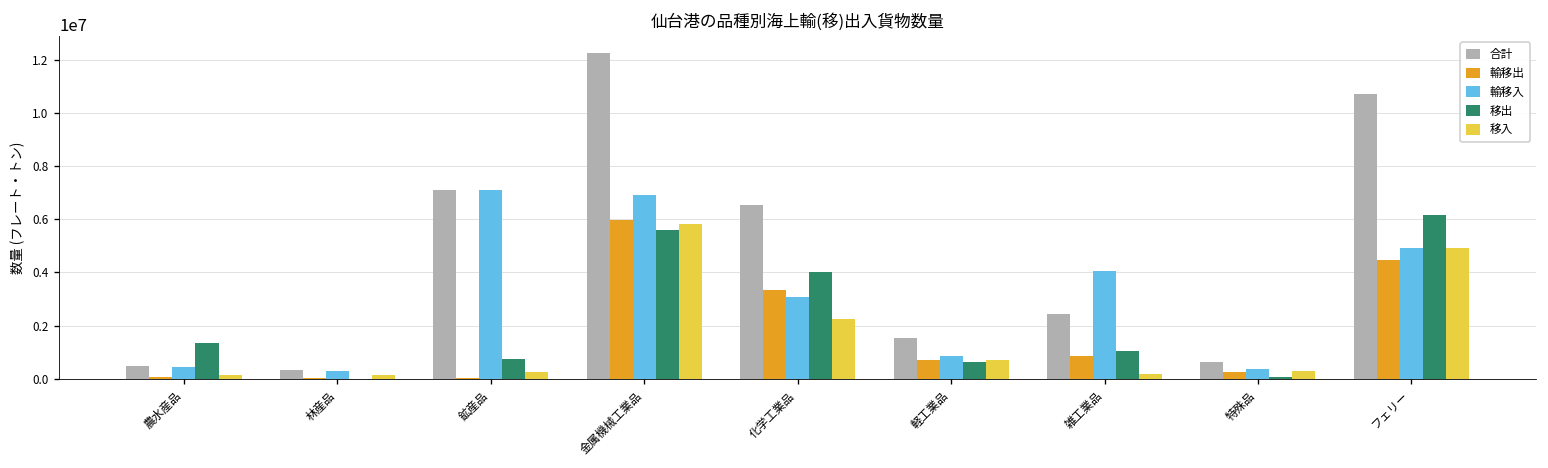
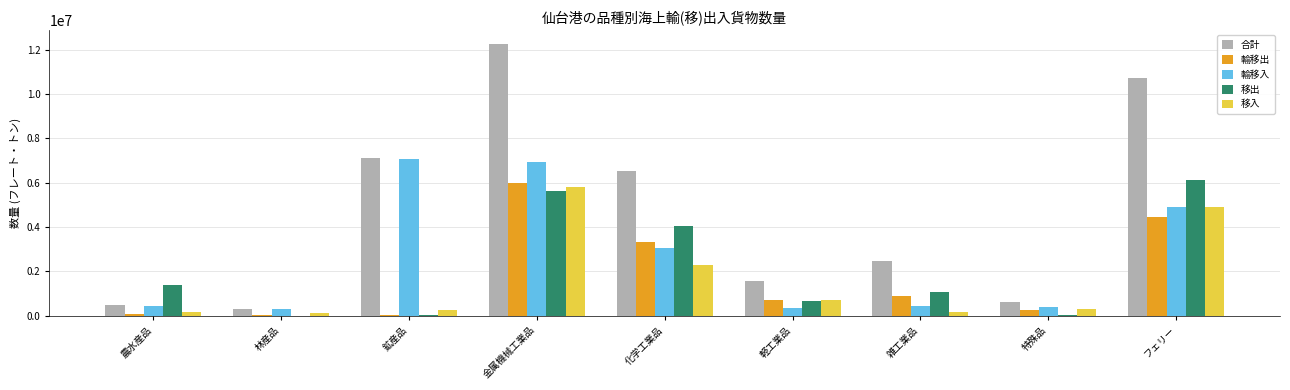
移出, 鉱産品: 800000 -> 0
輸移入, 軽工業品: 900000 -> 300000
輸移入, 雑工業品: 4100000 -> 400000
